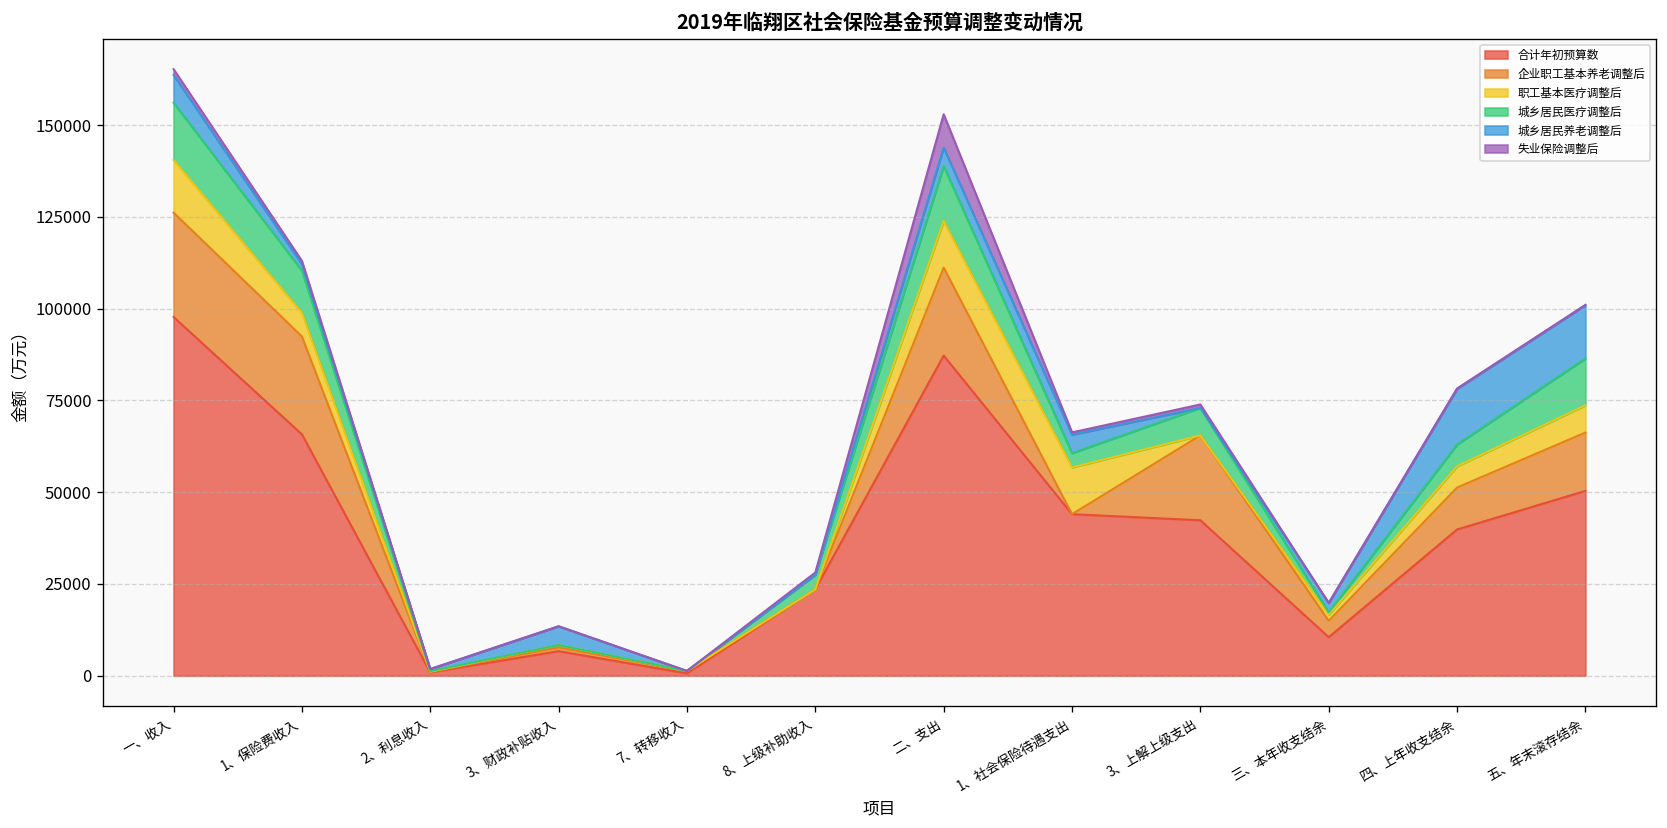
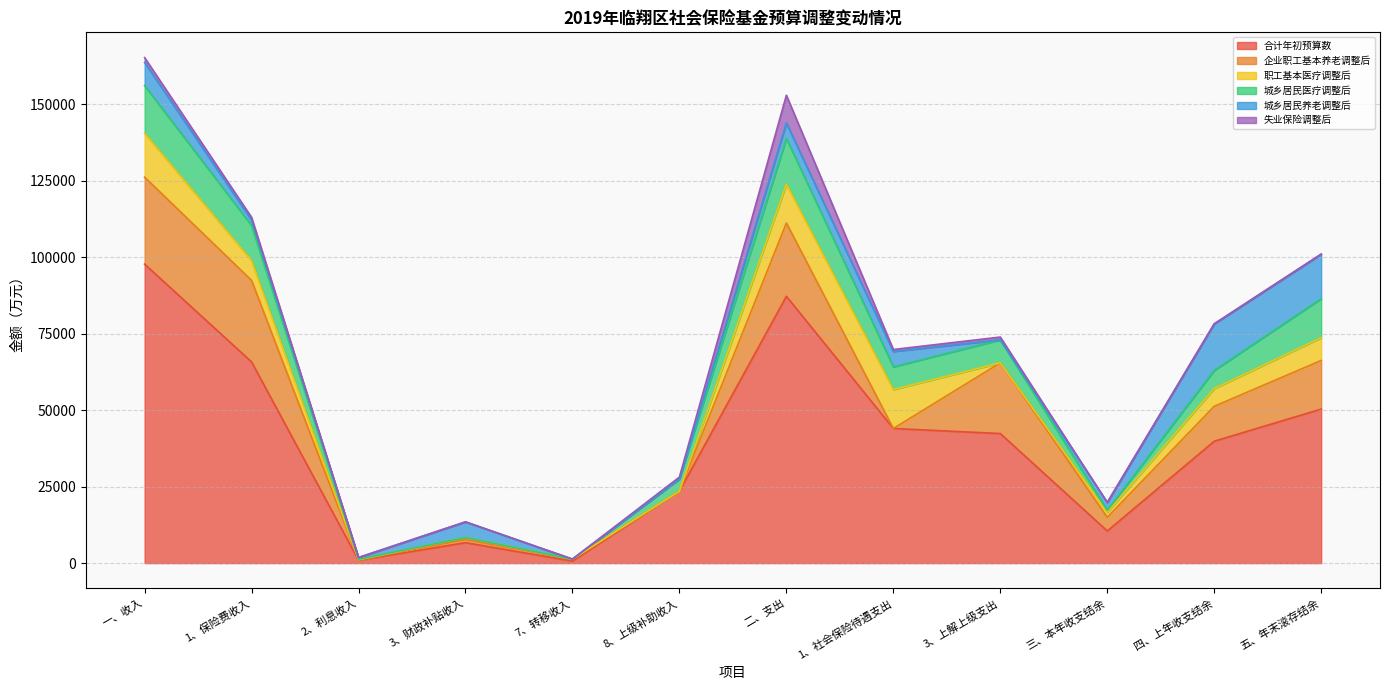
城乡居民医疗调整后, 1、社会保险待遇支出: 4000 -> 7000
